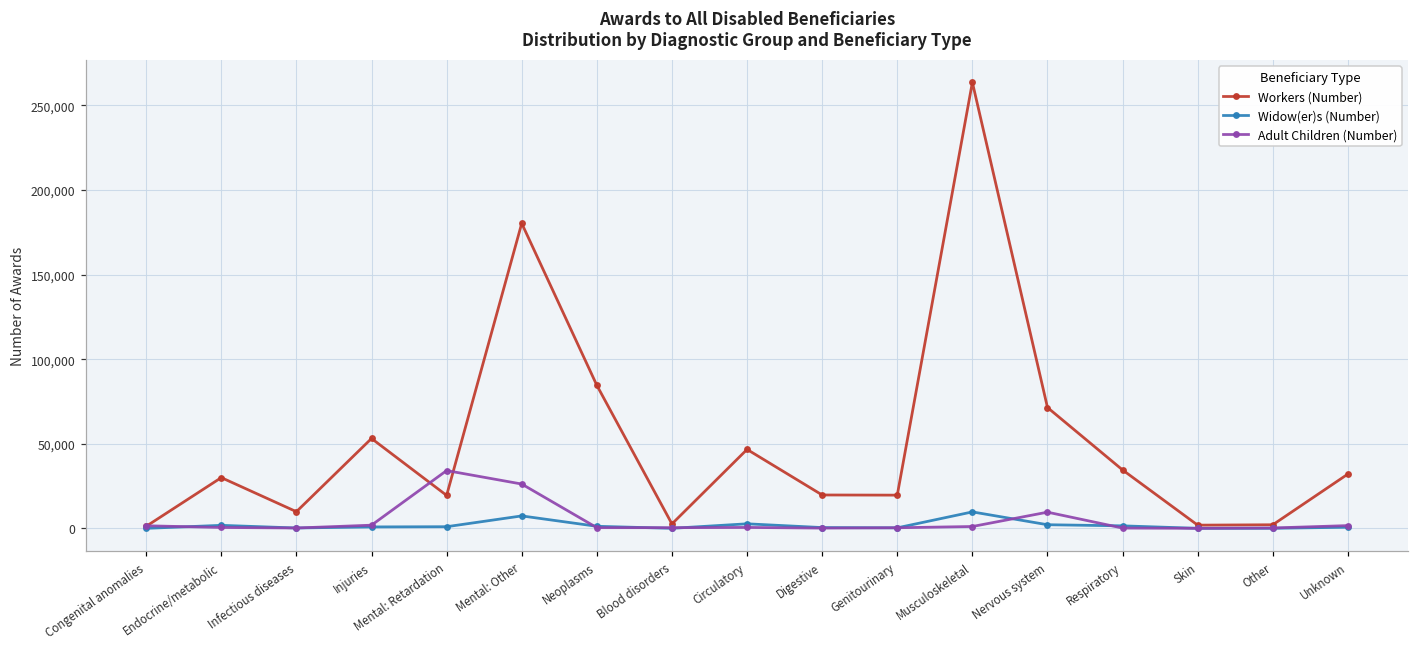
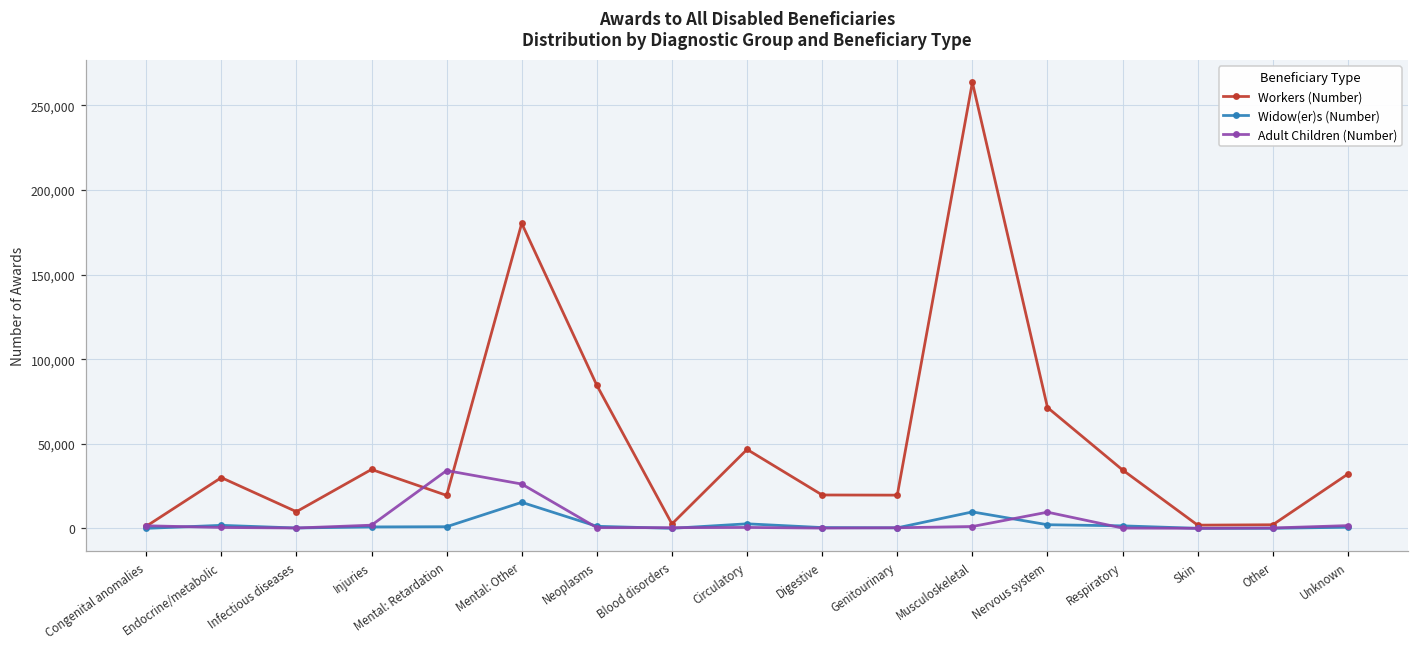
Workers (Number), Injuries: 53,000 -> 35,000
Widow(er)s (Number), Mental: Other: 7,000 -> 15,000
